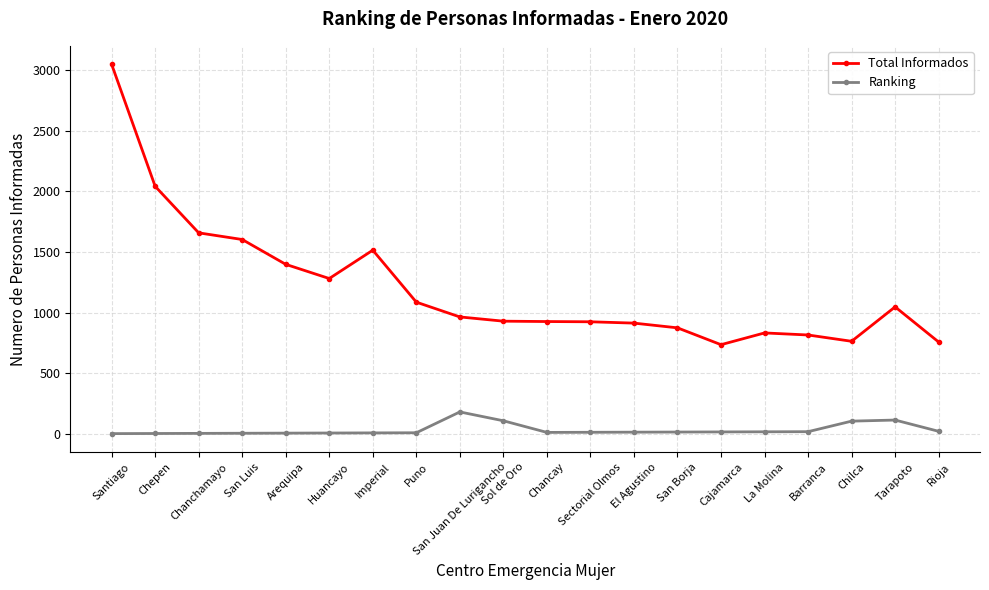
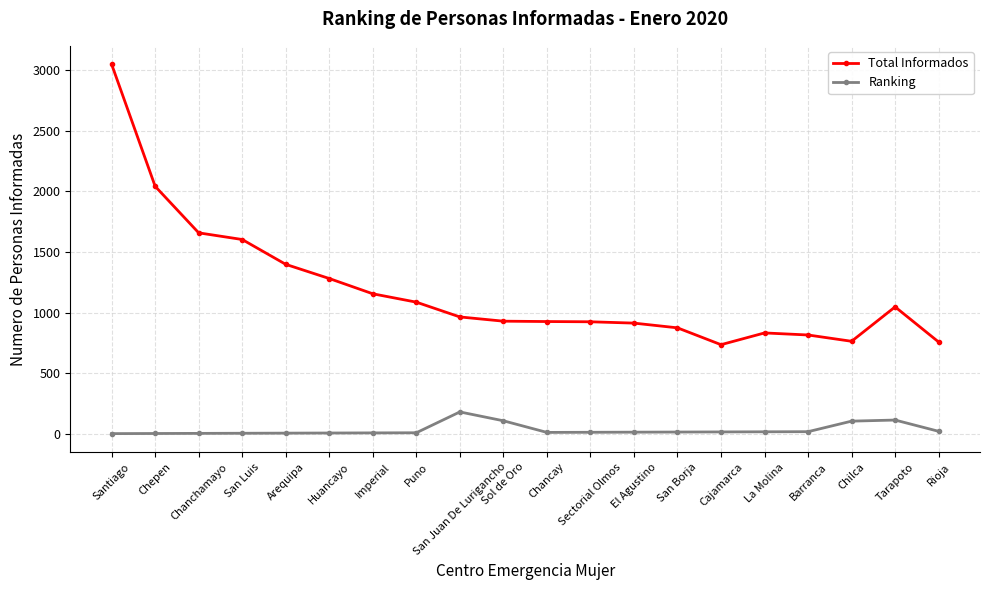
Total Informados, Imperial: 1520 -> 1160
